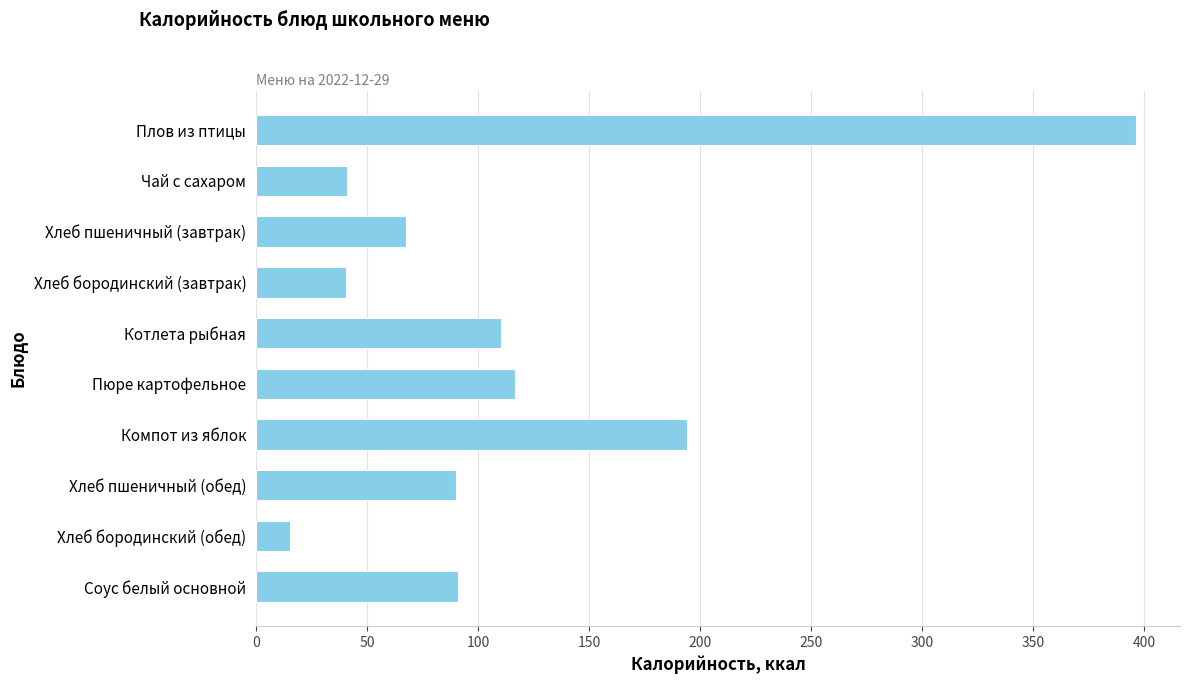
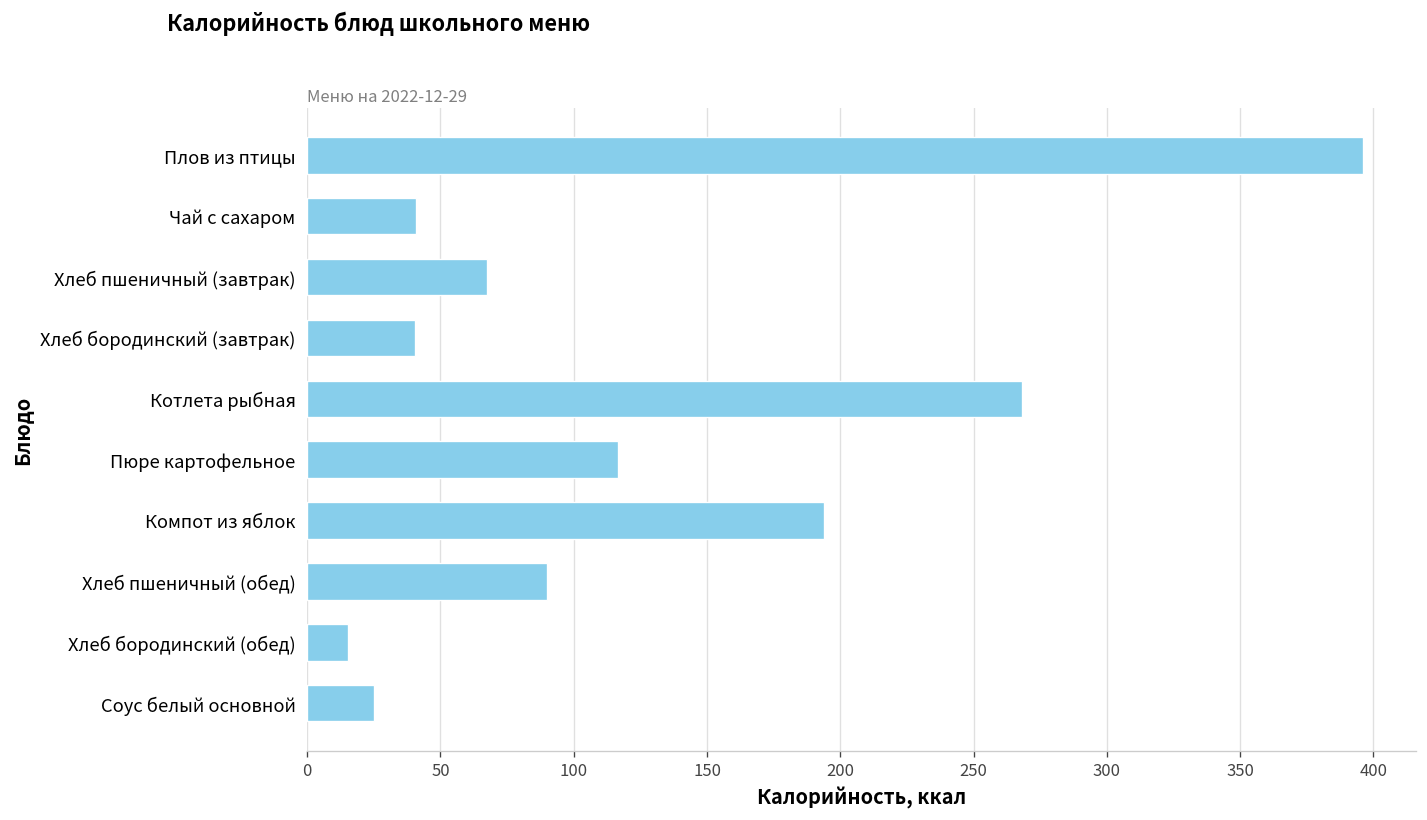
Котлета рыбная: 110 -> 268
Соус белый основной: 91 -> 25
